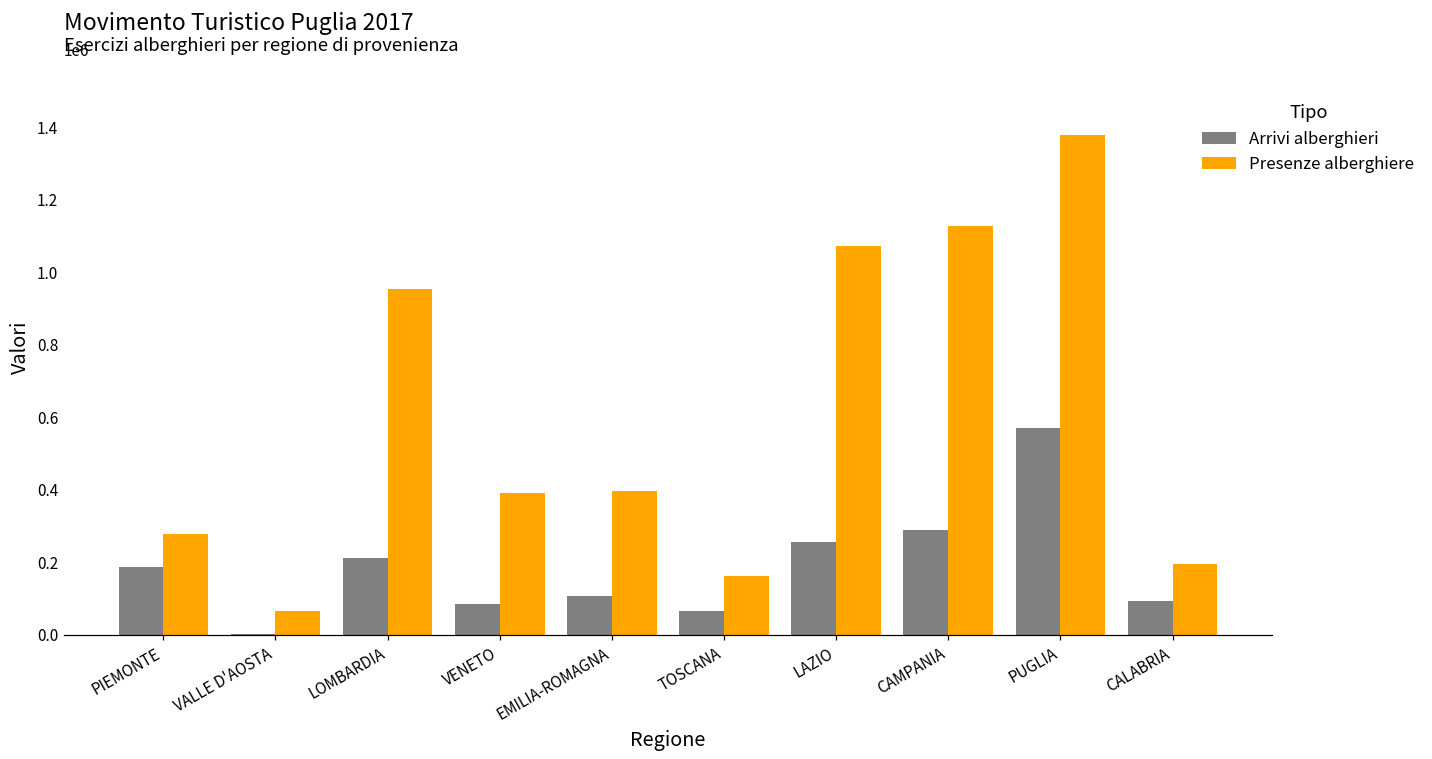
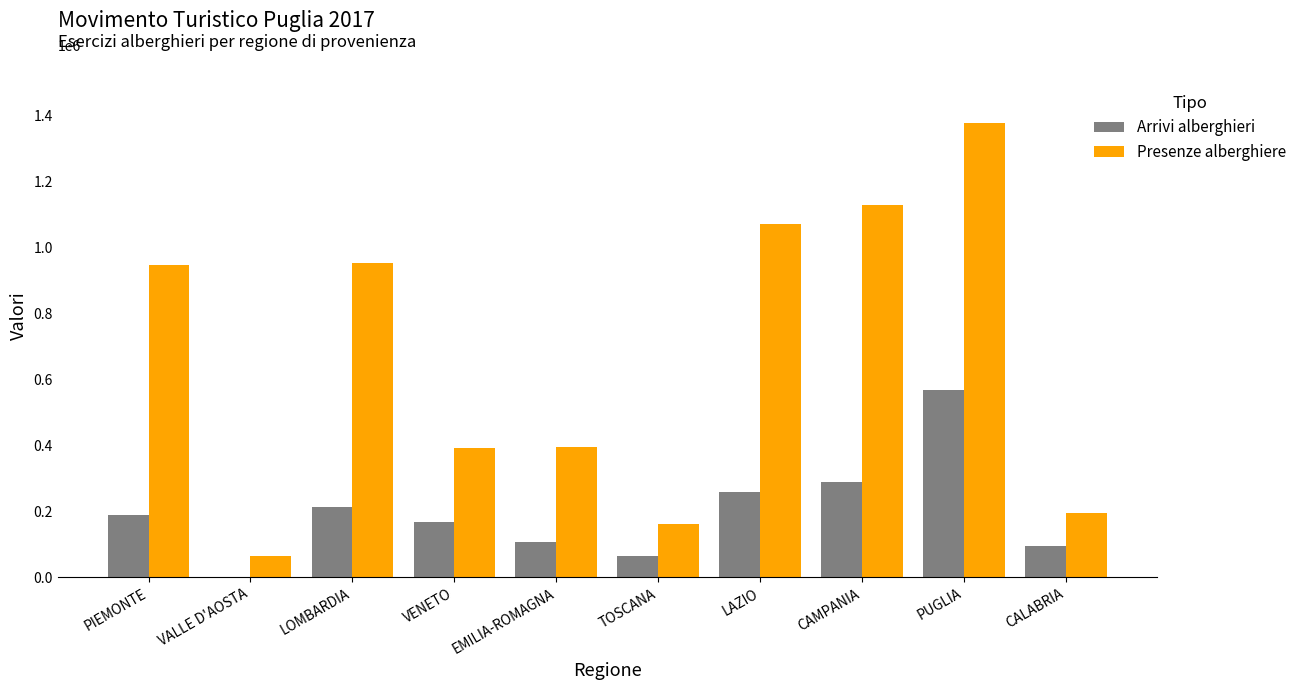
Presenze alberghiere, PIEMONTE: 280000 -> 950000
Arrivi alberghieri, VENETO: 90000 -> 170000
